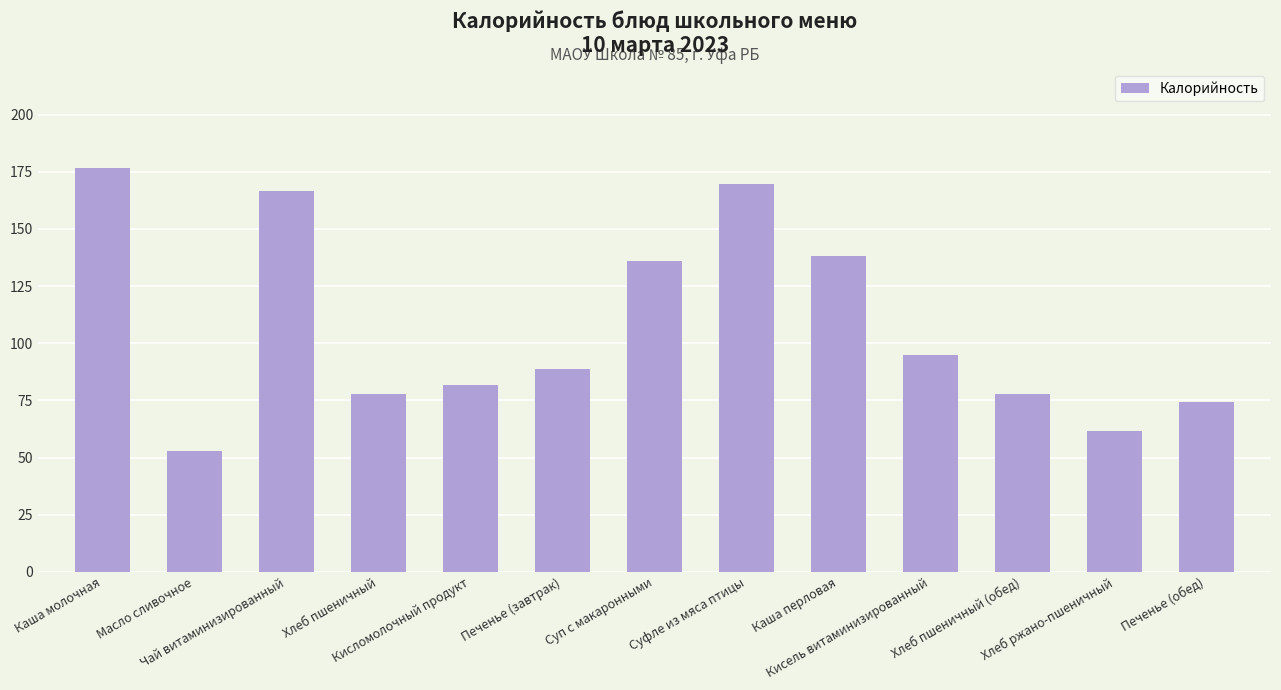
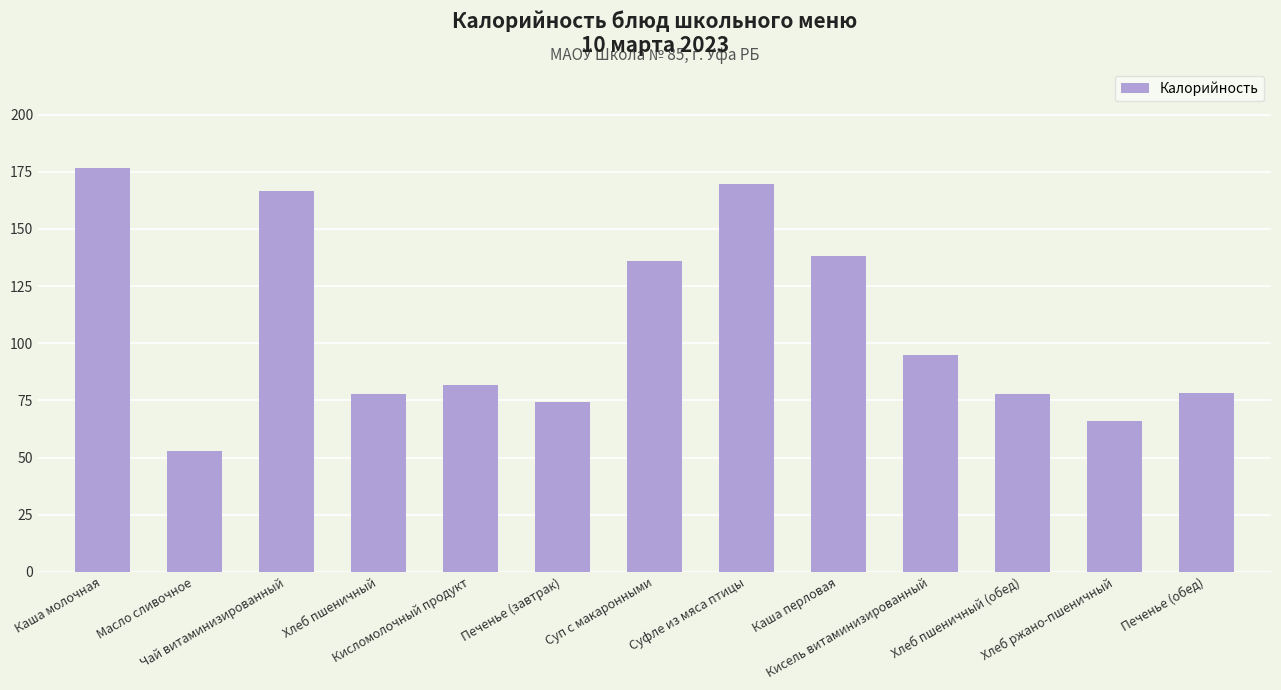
Печенье (завтрак): 89 -> 75
Хлеб ржано-пшеничный: 62 -> 66
Печенье (обед): 75 -> 78
